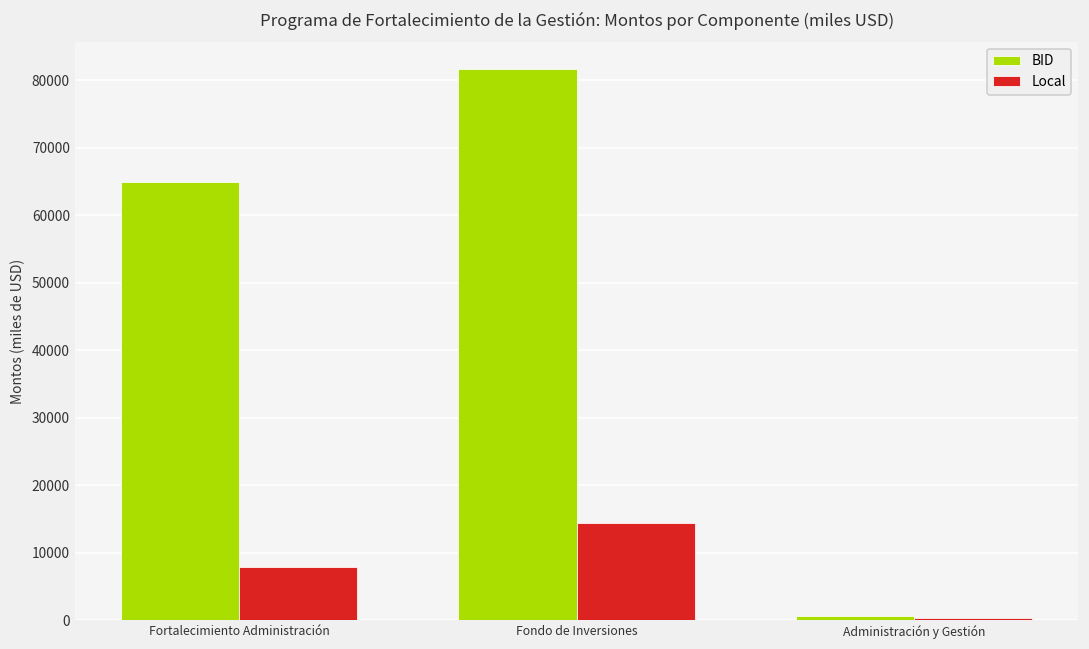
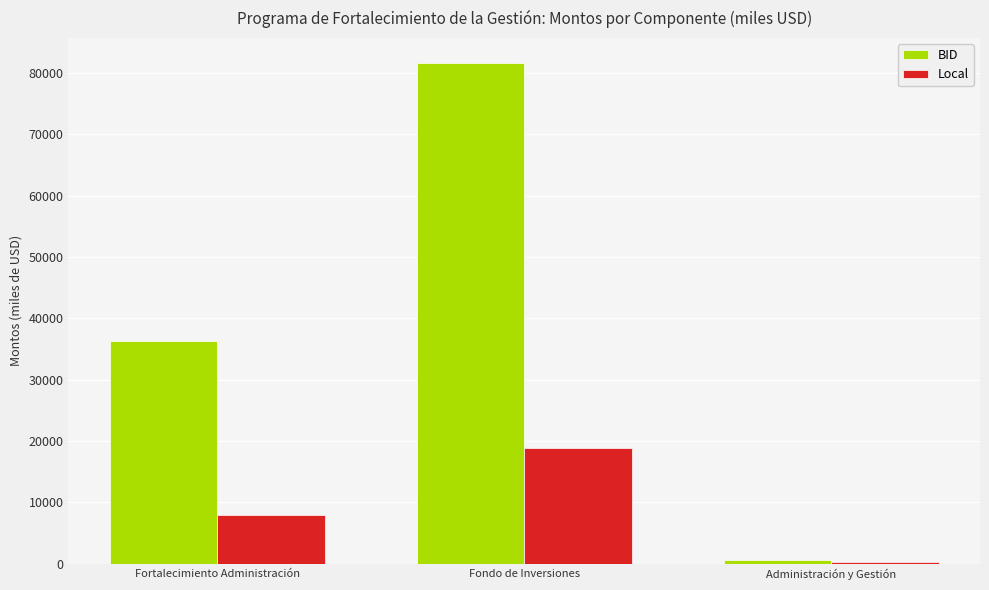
BID, Fortalecimiento Administración: 65000 -> 36000
Local, Fondo de Inversiones: 14000 -> 19000
